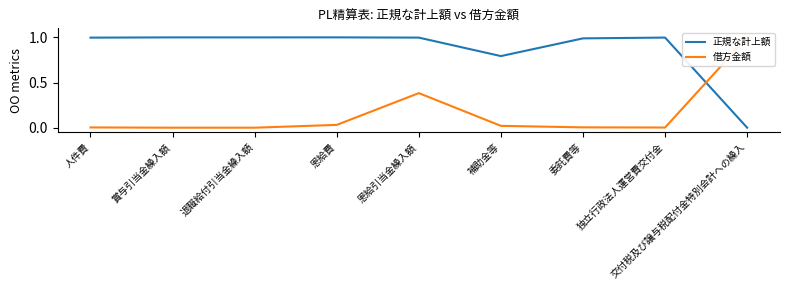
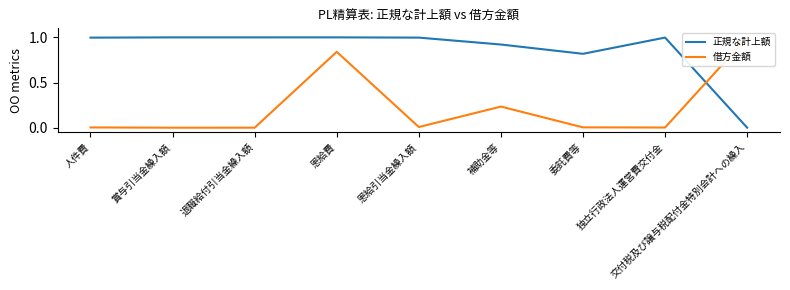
借方金額, 恩給費: 0.0 -> 0.8
借方金額, 恩給引当金繰入額: 0.4 -> 0.0
正規な計上額, 補助金等: 0.8 -> 0.9
借方金額, 補助金等: 0.0 -> 0.2
正規な計上額, 委託費等: 1.0 -> 0.8
